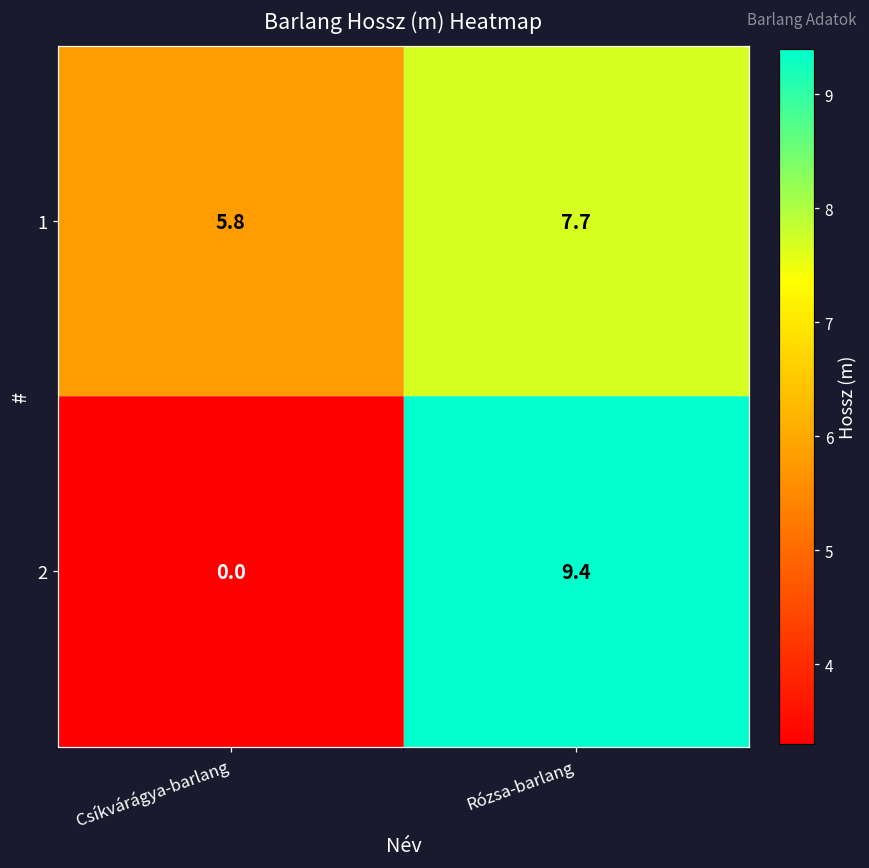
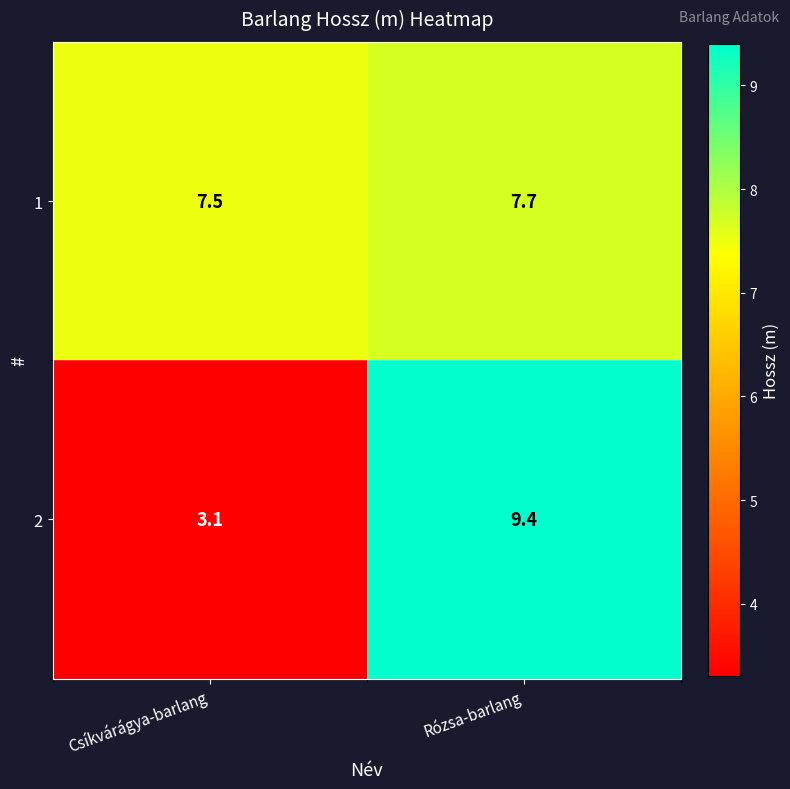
1, Csíkvárágya-barlang: 5.8 -> 7.5
2, Csíkvárágya-barlang: 0.0 -> 3.1
